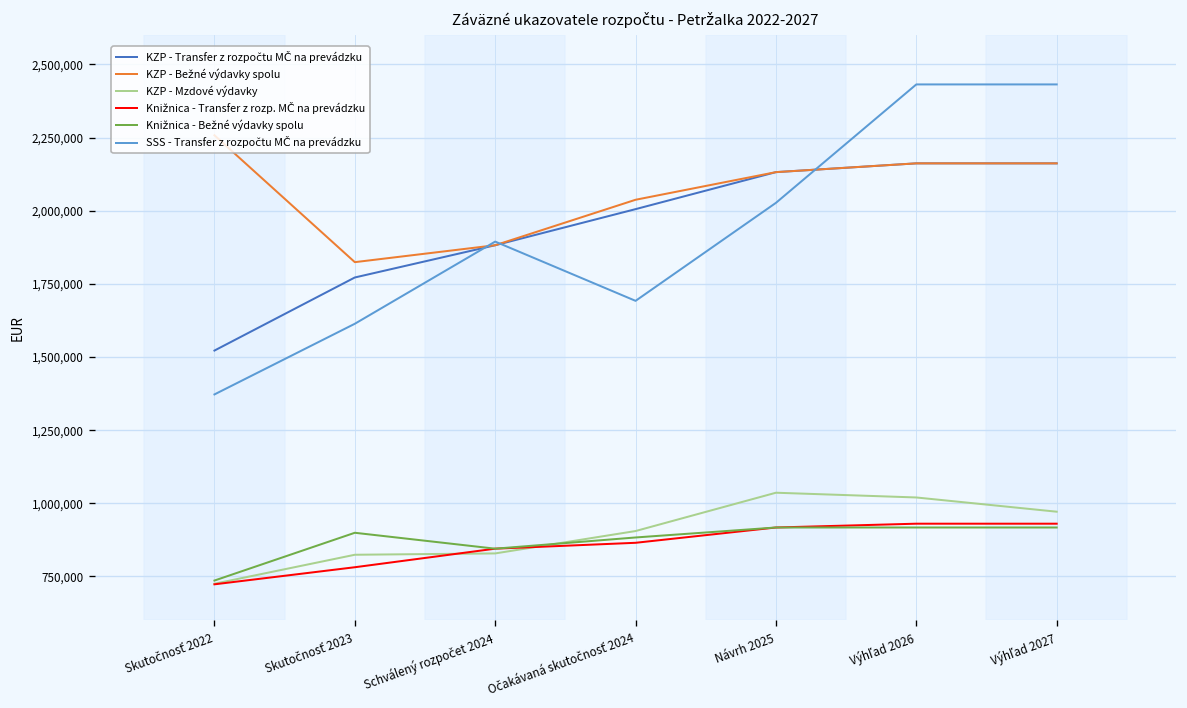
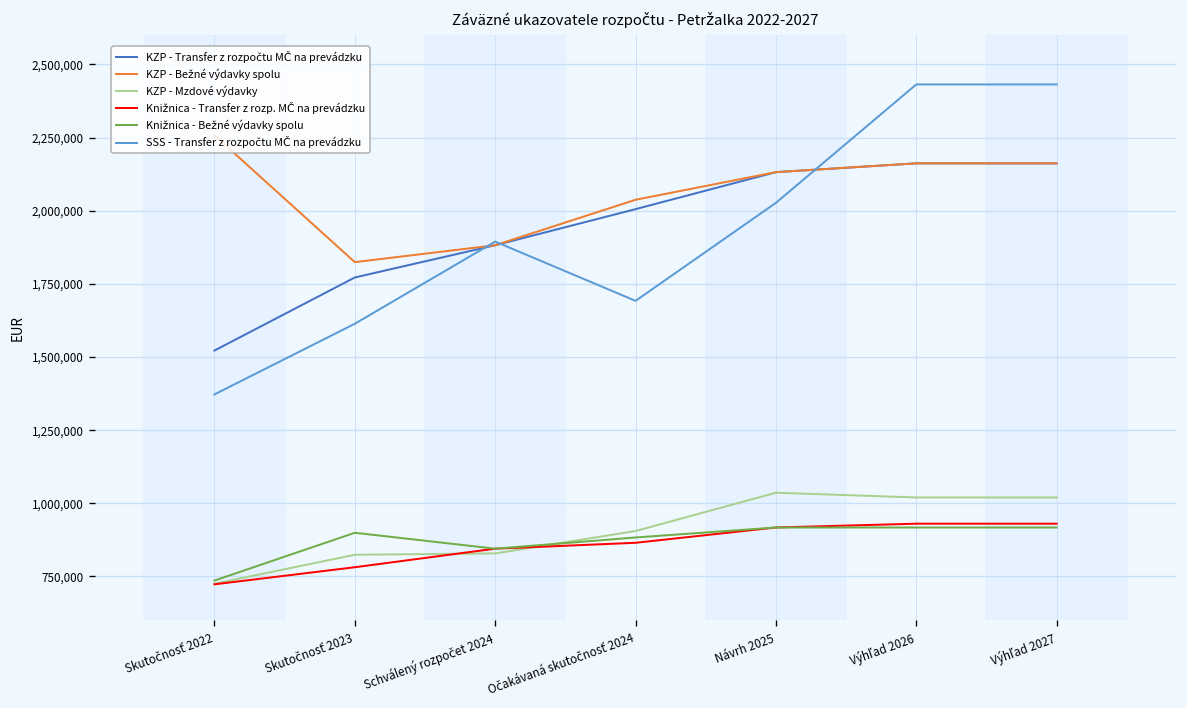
KZP - Mzdové výdavky, Výhľad 2027: 970,000 -> 1,020,000
